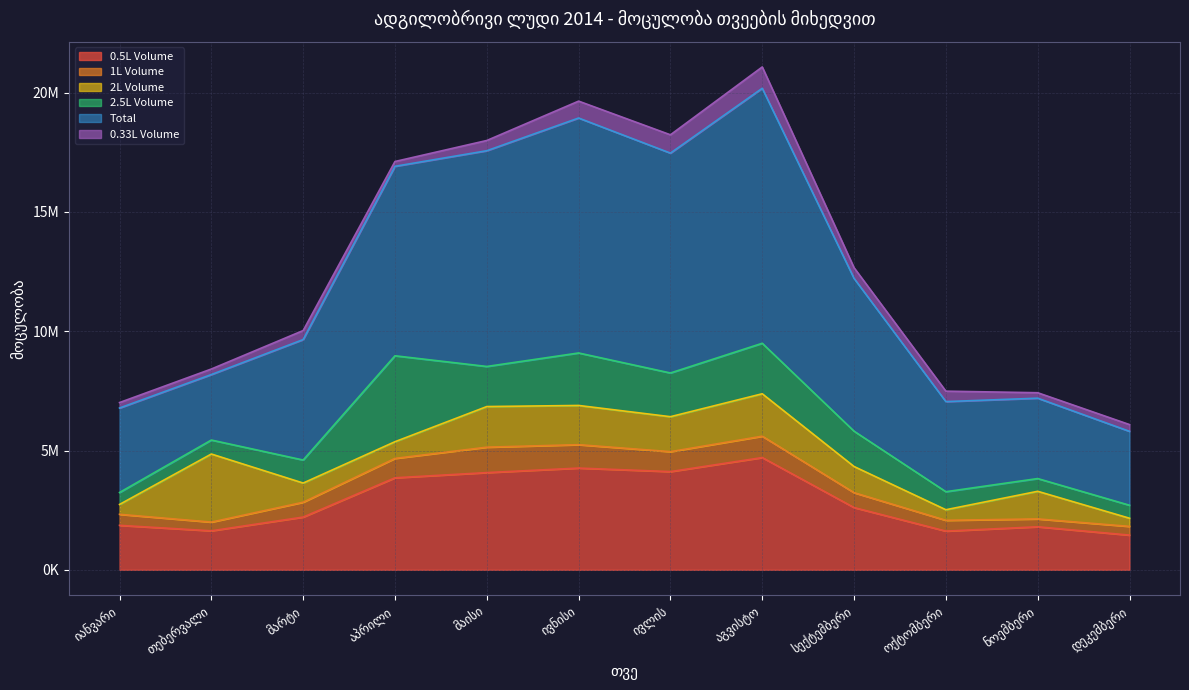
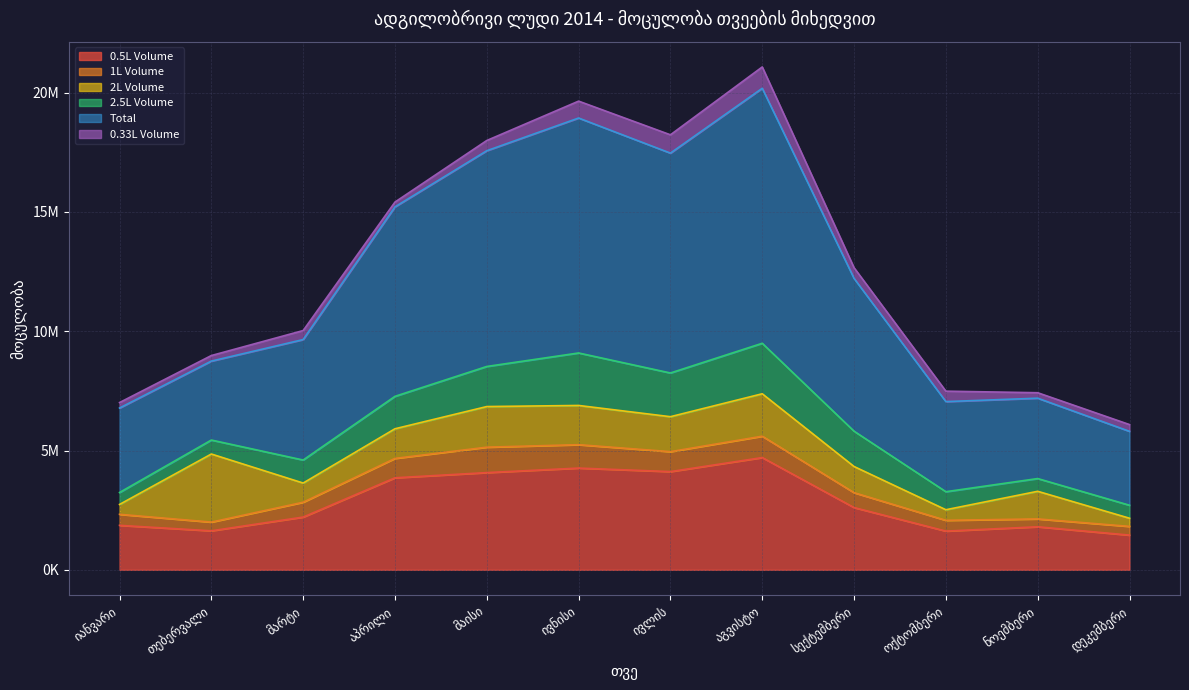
Total, თებერვალი: 2700000 -> 3300000
2L Volume, აპრილი: 700000 -> 1200000
2.5L Volume, აპრილი: 3600000 -> 1400000
